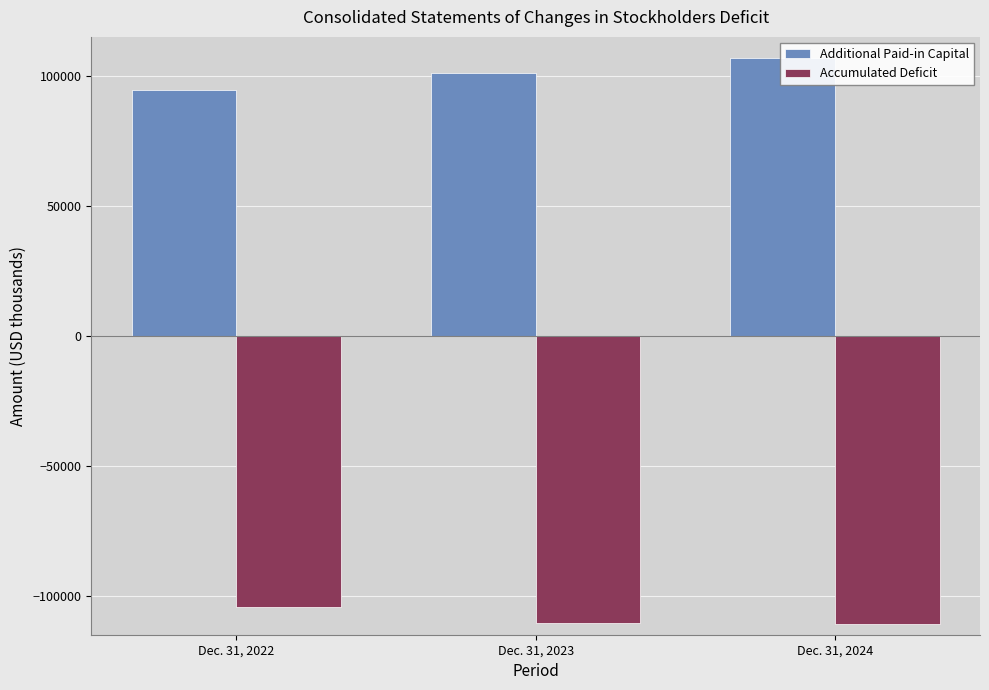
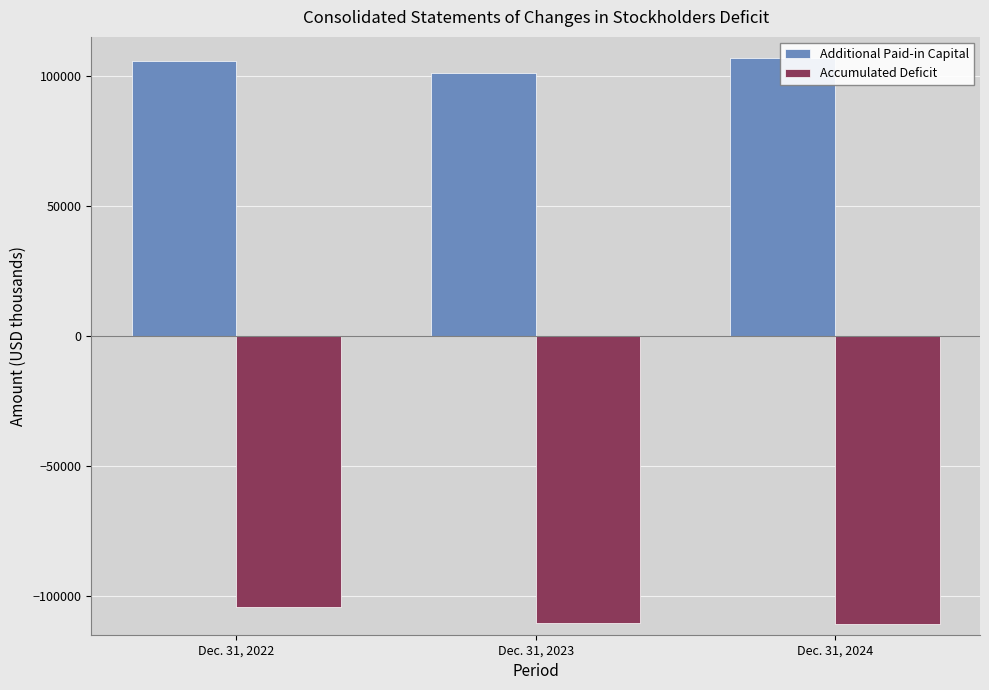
Additional Paid-in Capital, Dec. 31, 2022: 95000 -> 106000
